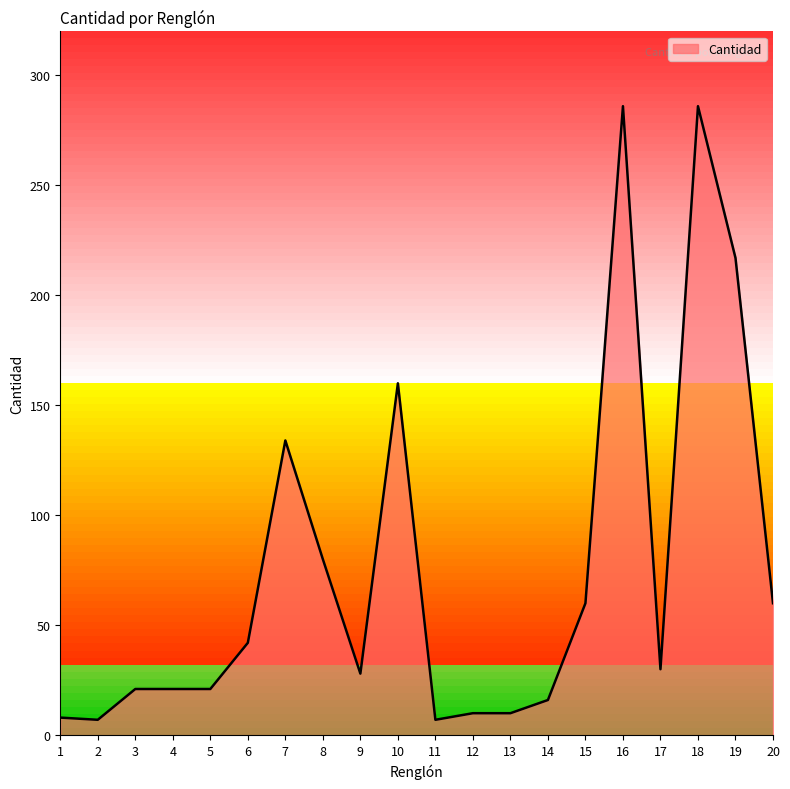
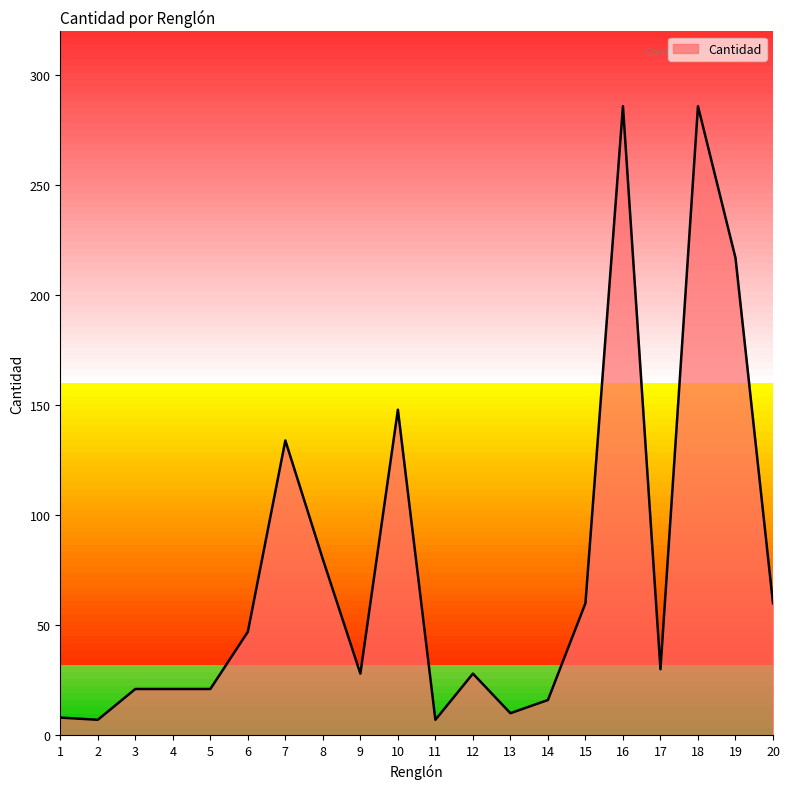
6: 42 -> 47
10: 160 -> 148
12: 10 -> 28
